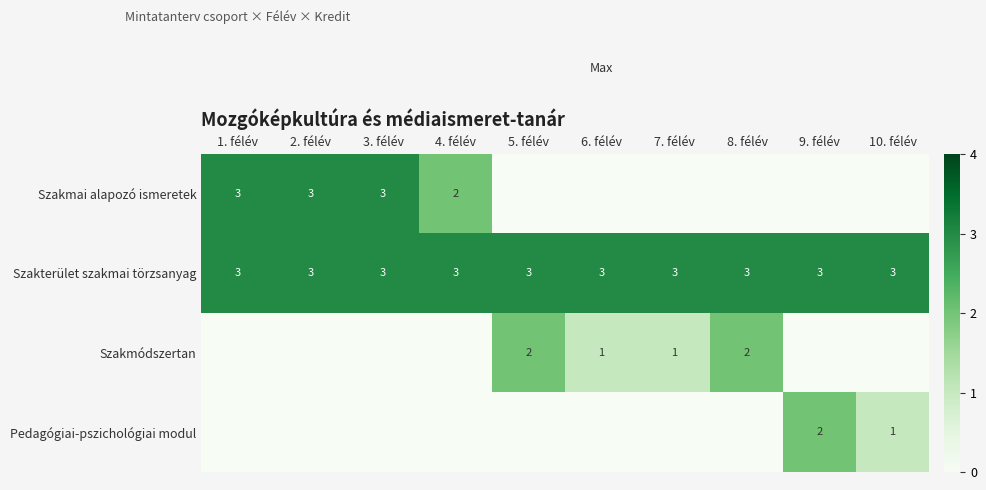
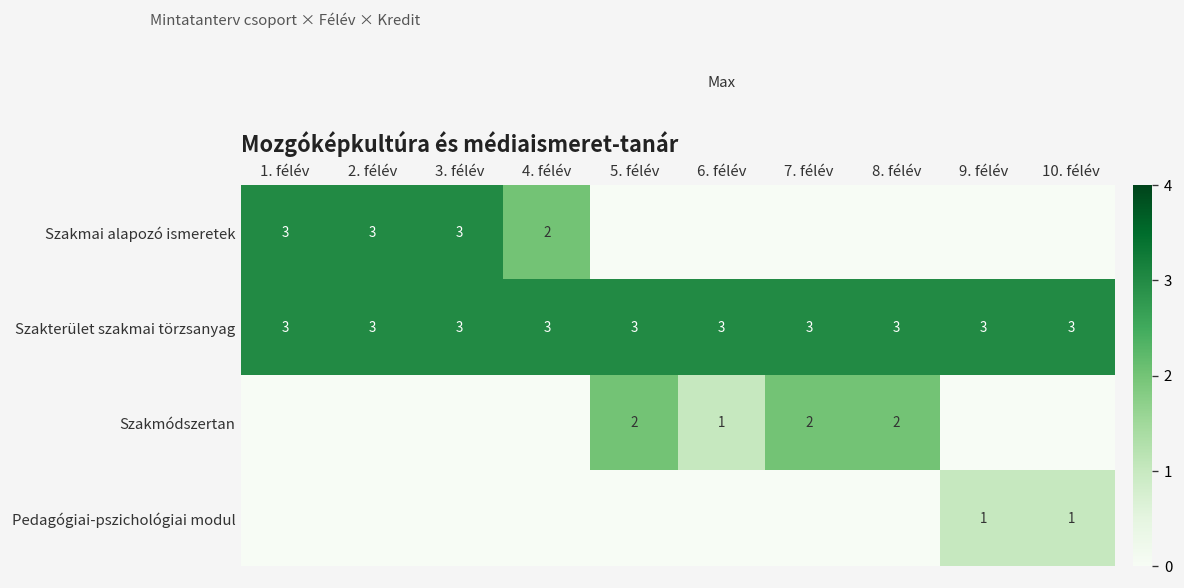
Szakmódszertan, 7. félév: 1 -> 2
Pedagógiai-pszichológiai modul, 9. félév: 2 -> 1
